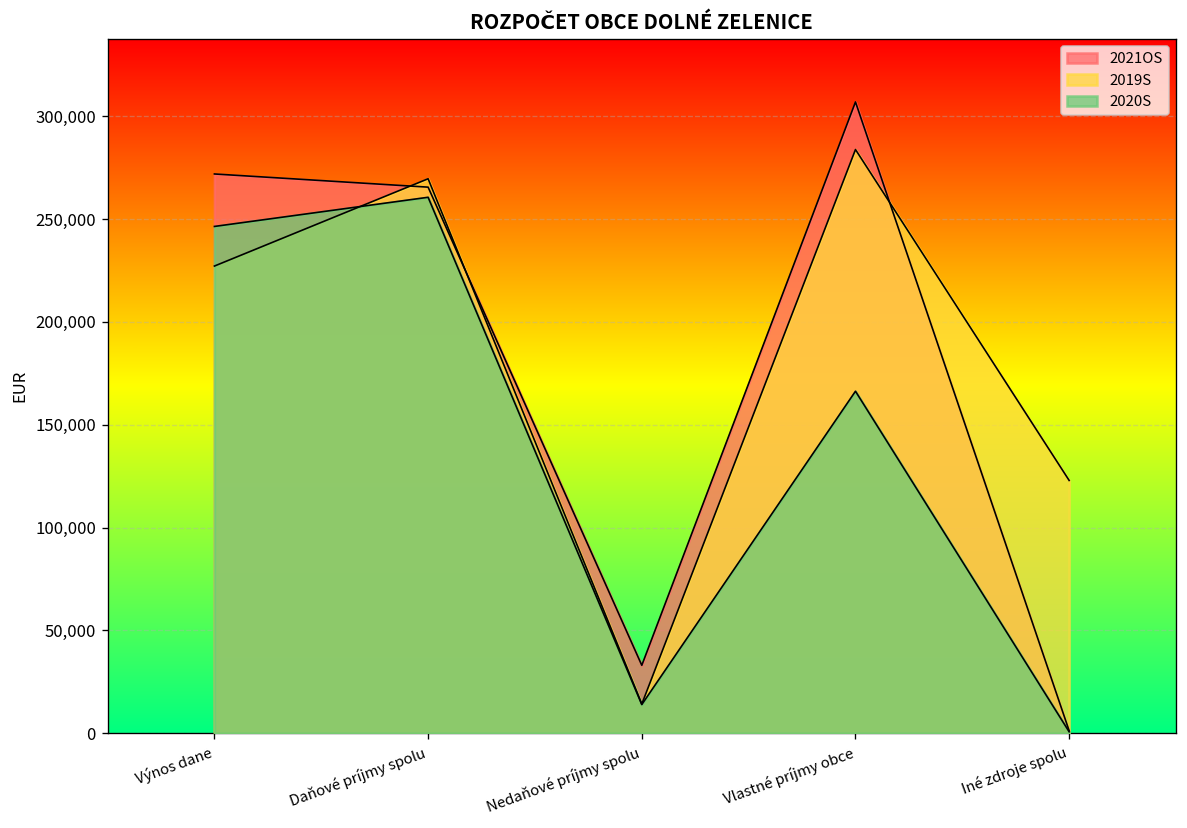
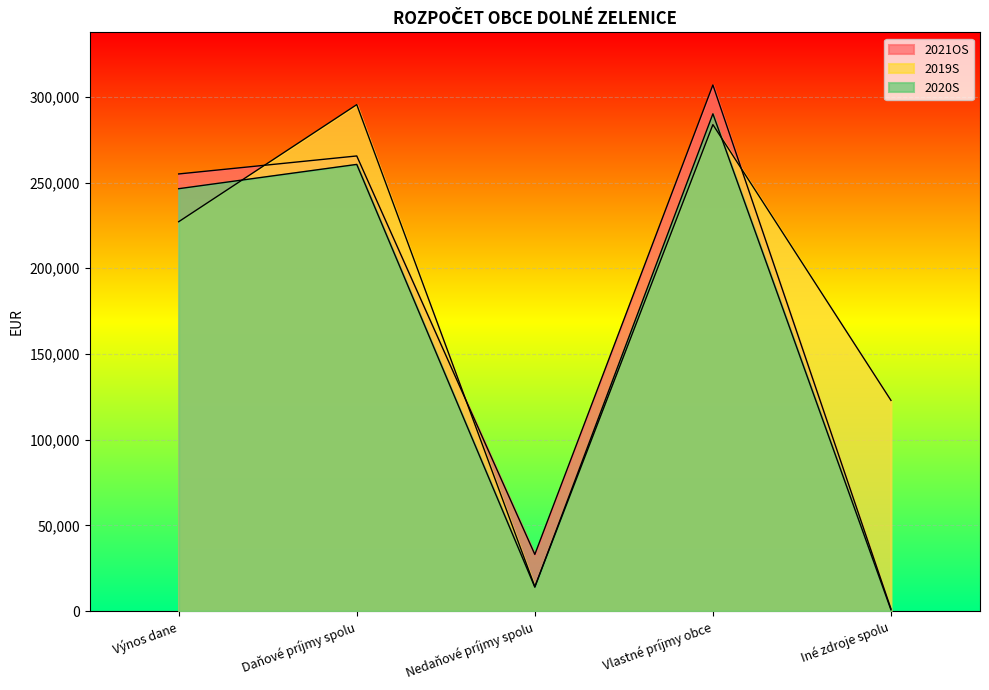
2021OS, Výnos dane: 272,000 -> 255,000
2019S, Daňové príjmy spolu: 270,000 -> 295,000
2020S, Vlastné príjmy obce: 166,000 -> 290,000
